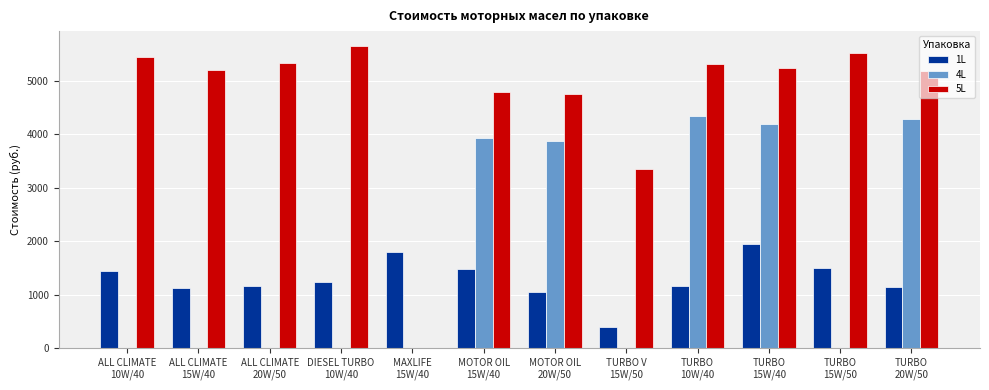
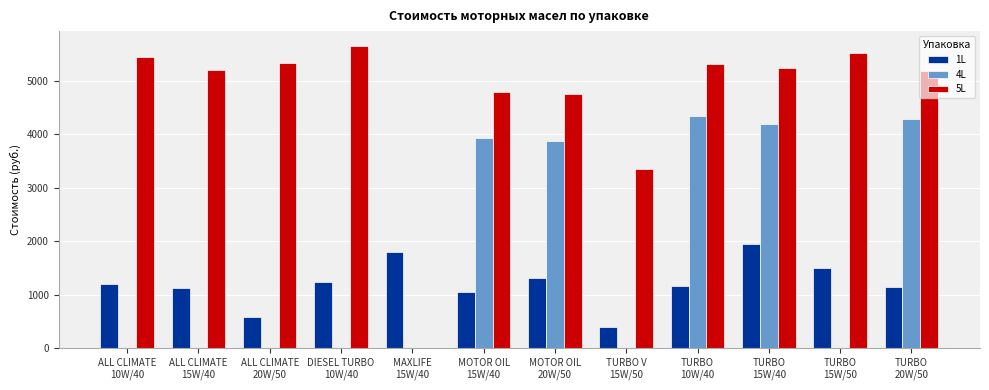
1L, ALL CLIMATE 10W/40: 1400 -> 1200
1L, ALL CLIMATE 20W/50: 1200 -> 600
1L, MOTOR OIL 15W/40: 1500 -> 1100
1L, MOTOR OIL 20W/50: 1100 -> 1300
